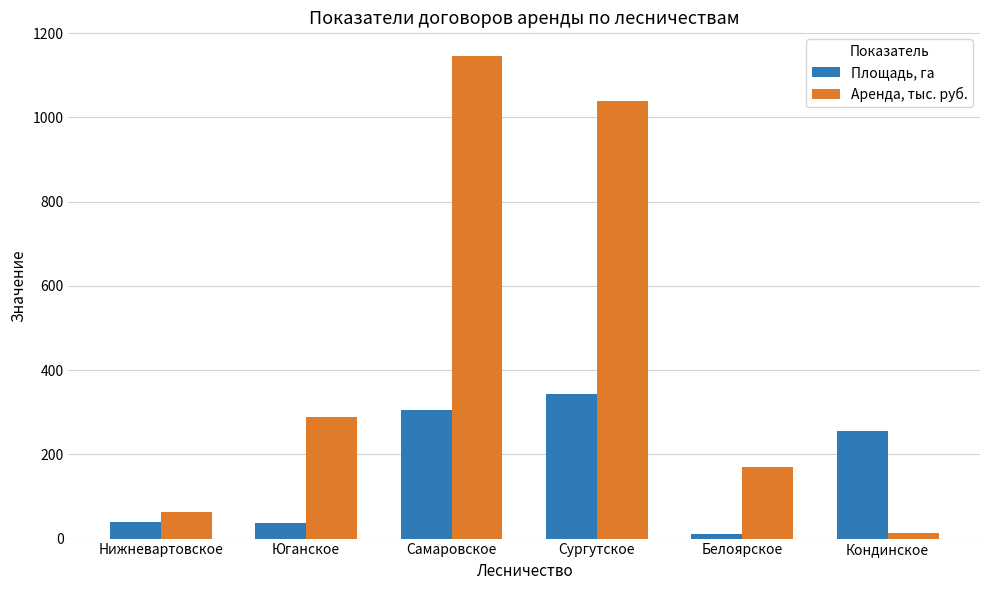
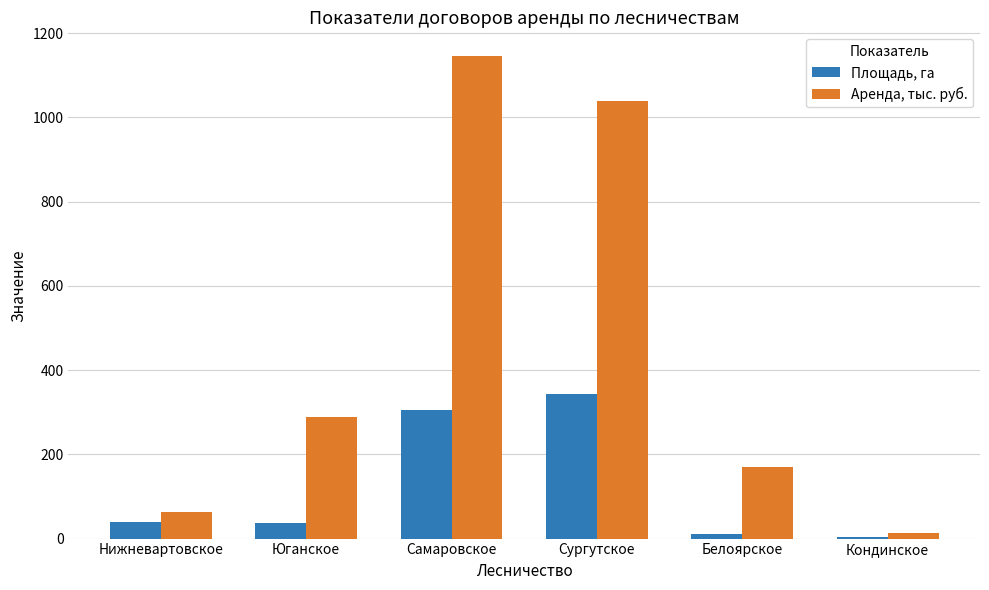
Площадь, га, Кондинское: 260 -> 0
